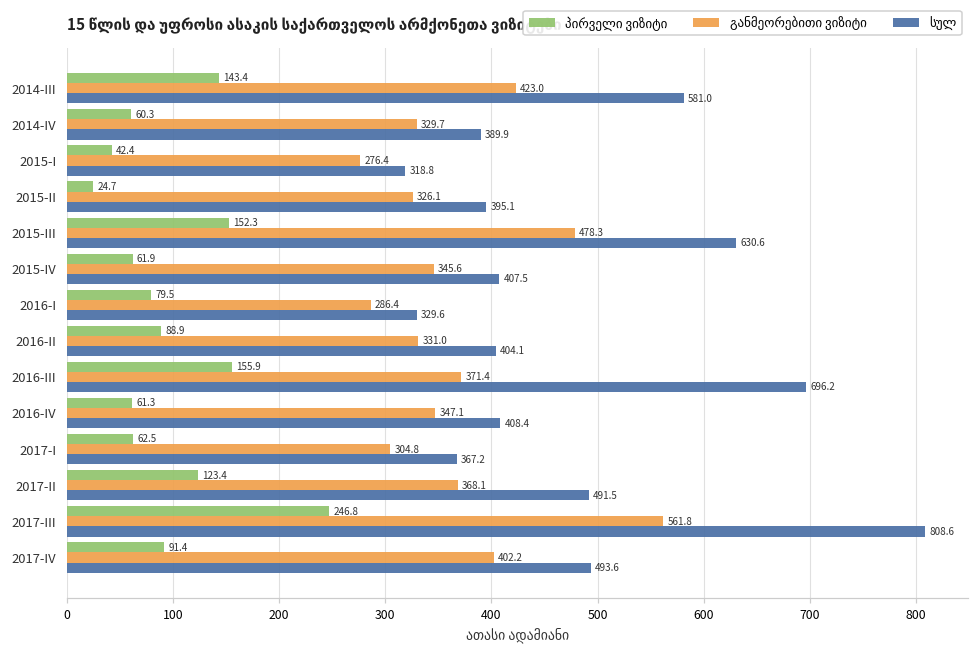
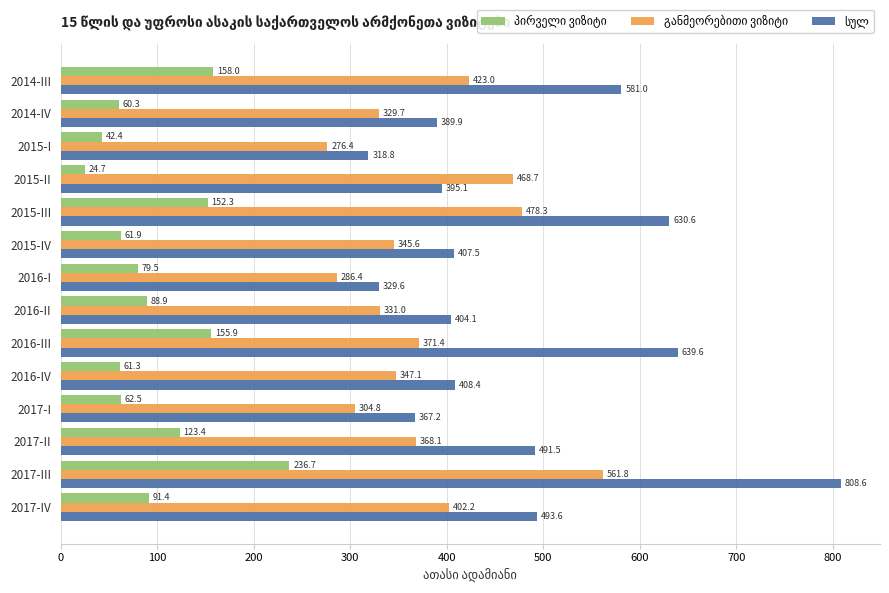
პირველი ვიზიტი, 2014-III: 143.4 -> 158.0
განმეორებითი ვიზიტი, 2015-II: 326.1 -> 468.7
სულ, 2016-III: 696.2 -> 639.6
პირველი ვიზიტი, 2017-III: 246.8 -> 236.7
